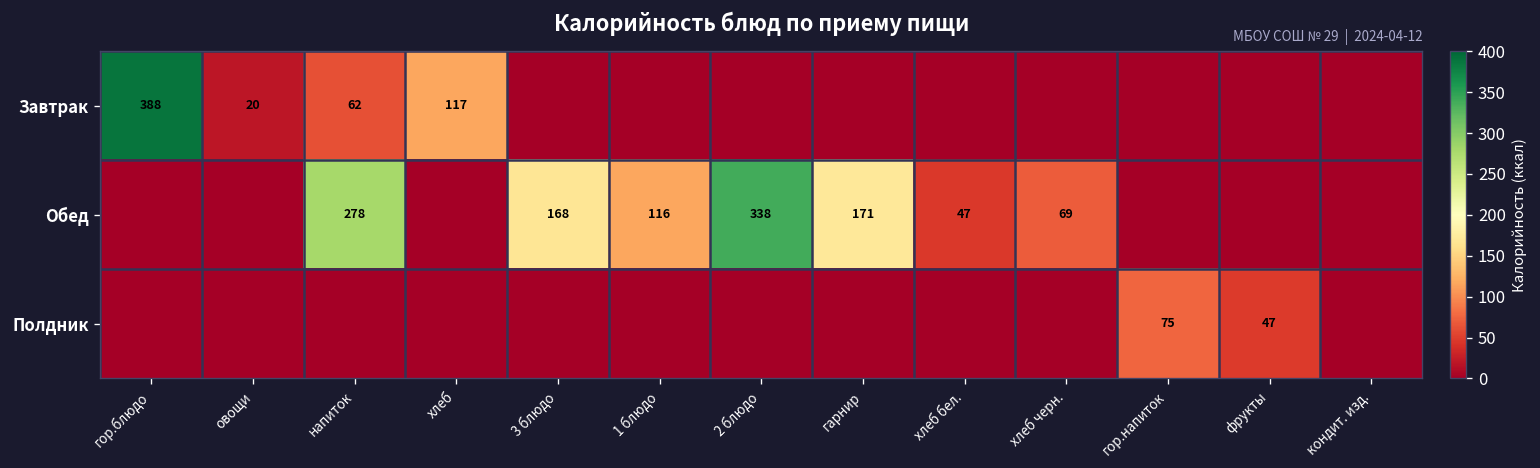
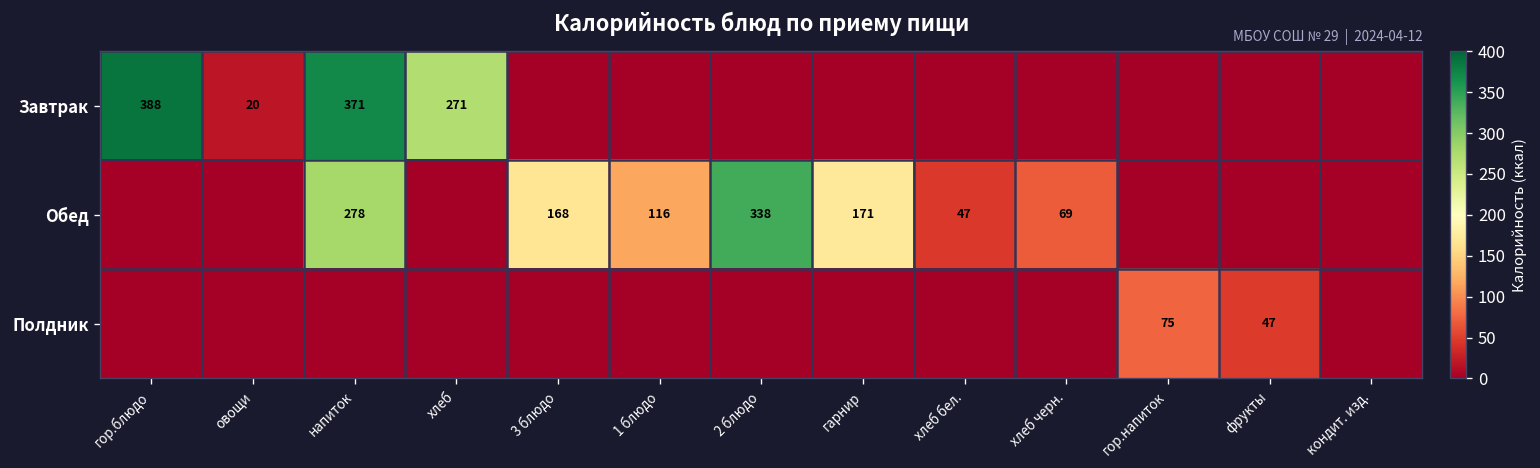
Завтрак, напиток: 62 -> 371
Завтрак, хлеб: 117 -> 271
